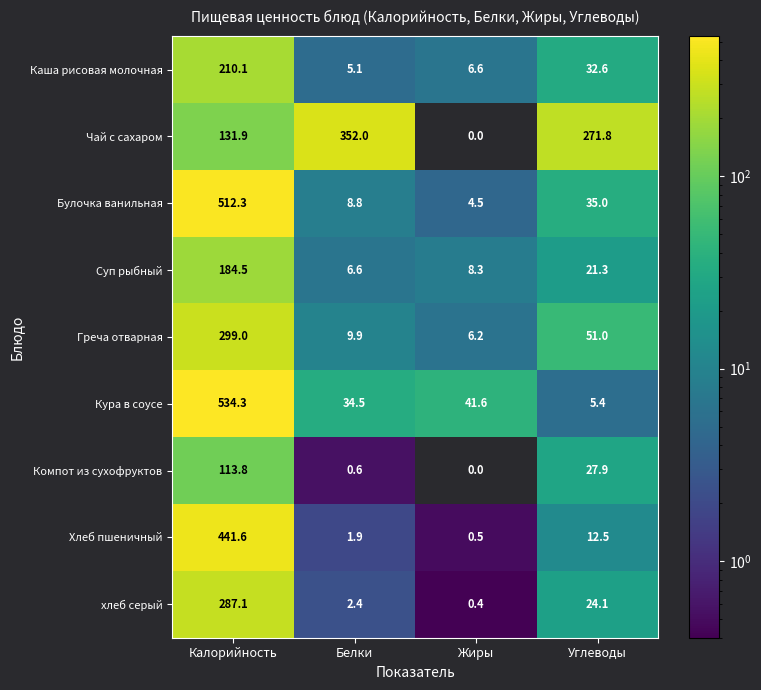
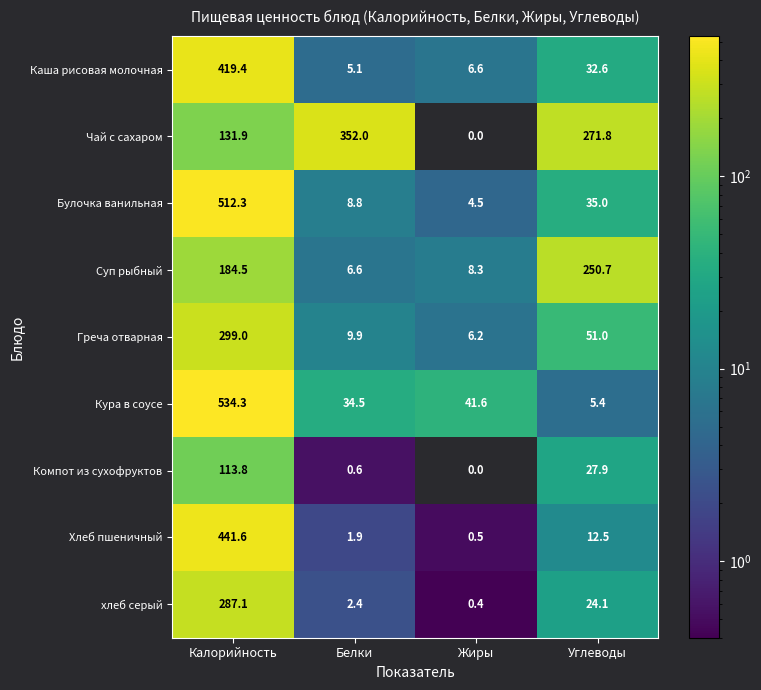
Каша рисовая молочная, Калорийность: 210.1 -> 419.4
Суп рыбный, Углеводы: 21.3 -> 250.7
